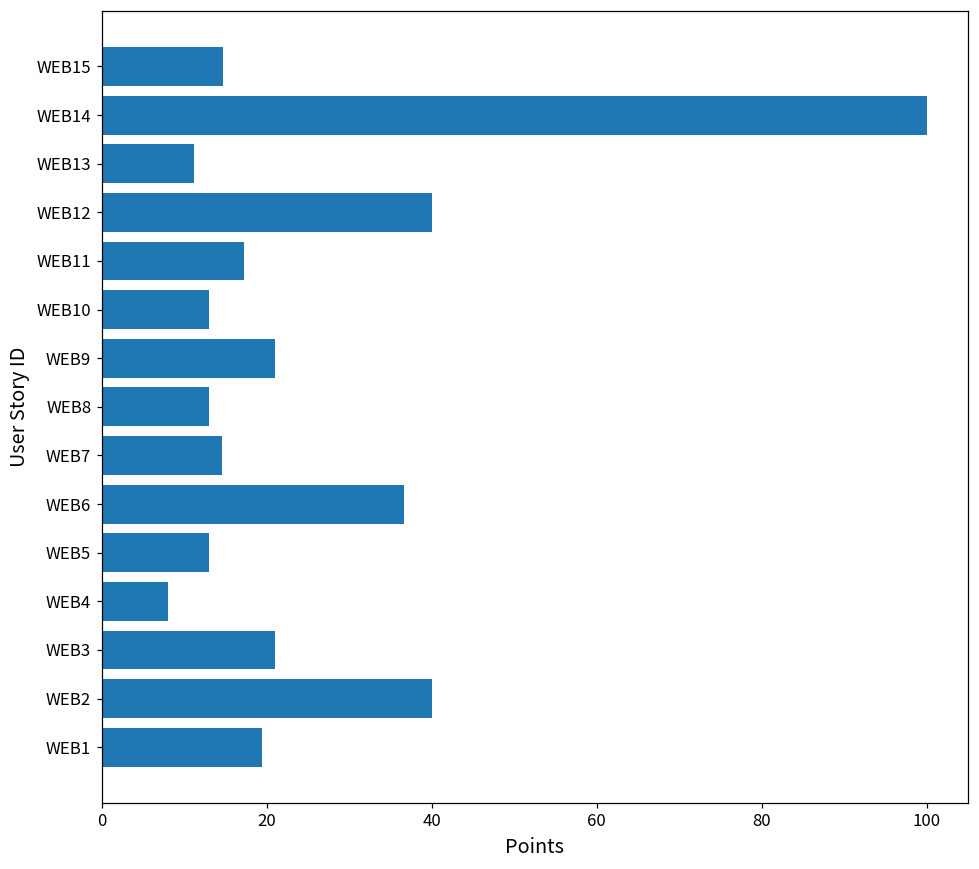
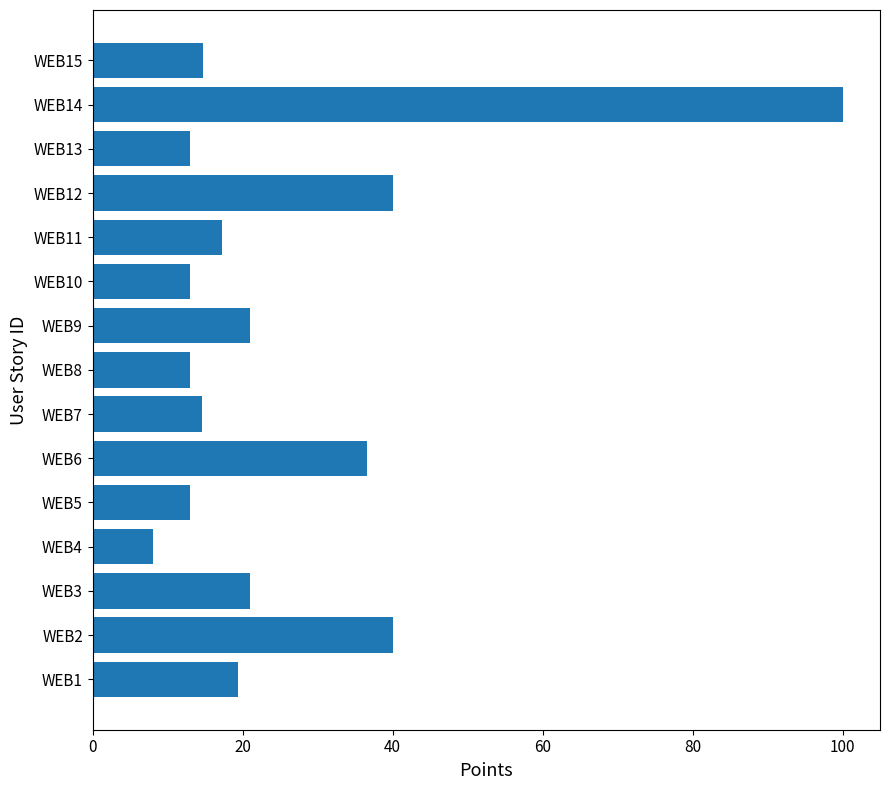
WEB13: 11 -> 13
